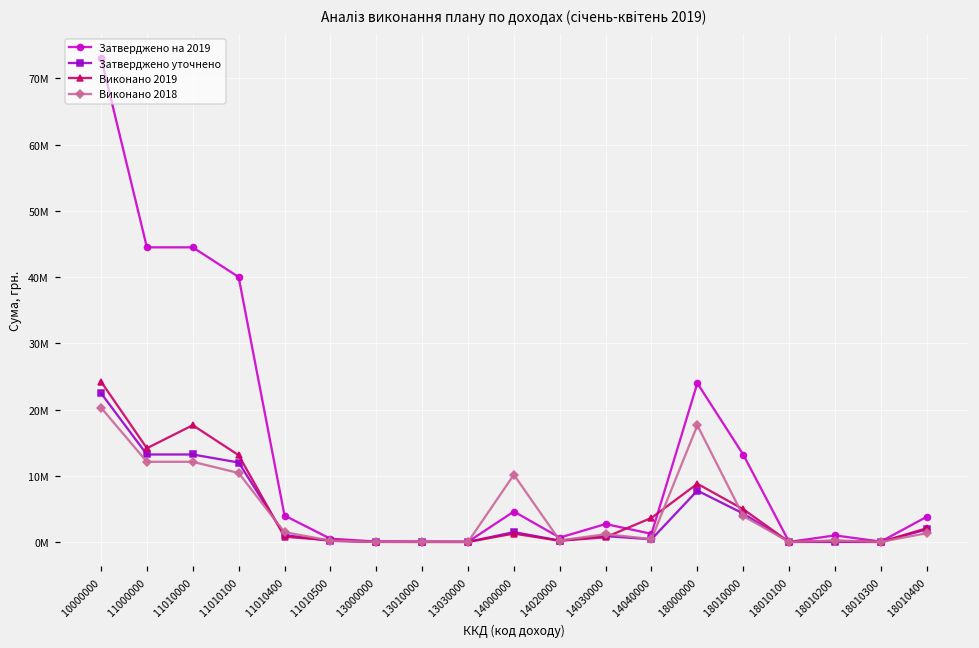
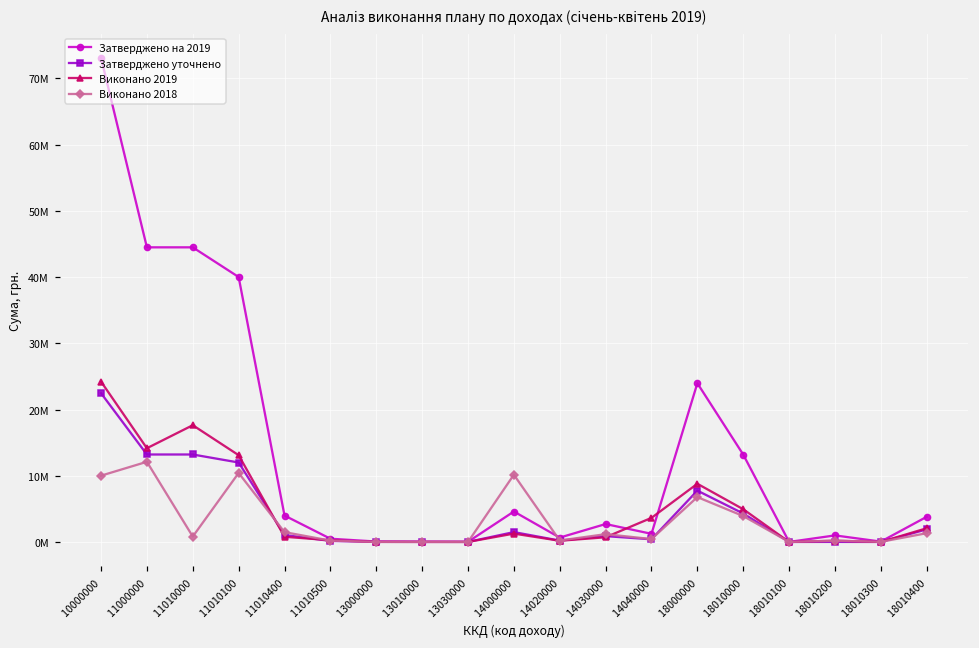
Виконано 2018, 10000000: 20000000 -> 10000000
Виконано 2018, 11010000: 12000000 -> 1000000
Виконано 2018, 18000000: 18000000 -> 7000000
